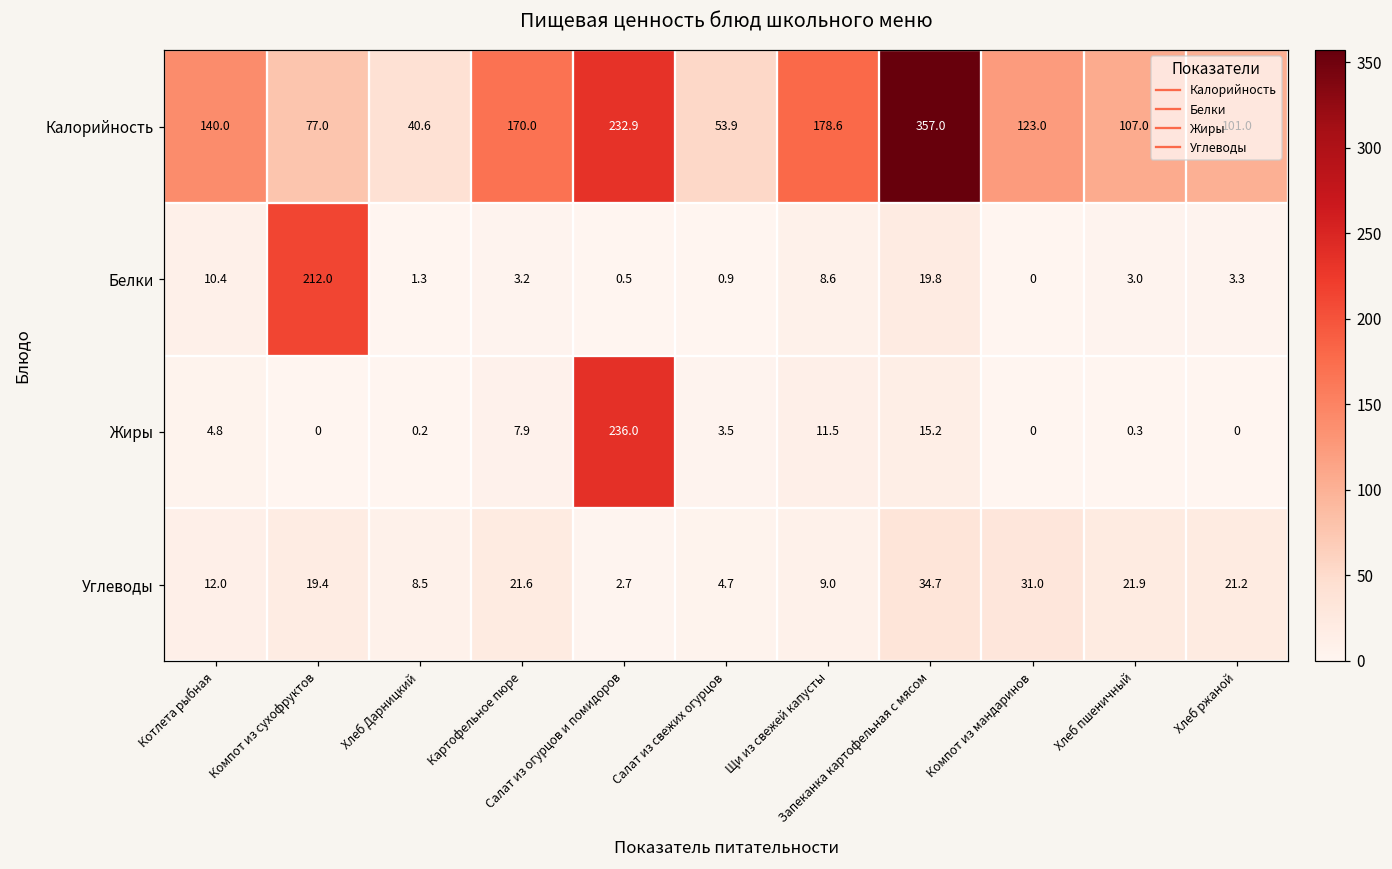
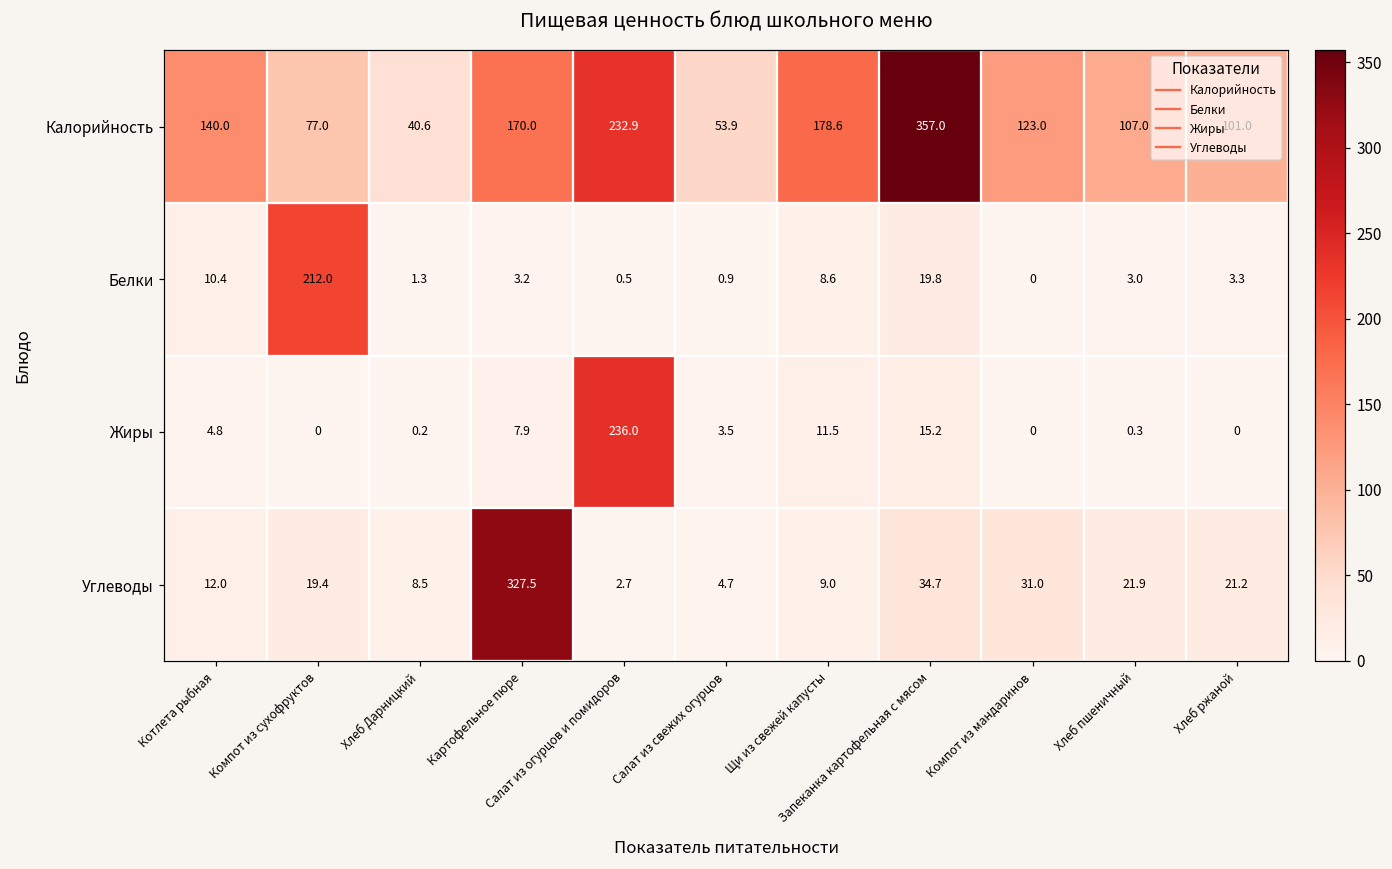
Углеводы, Картофельное пюре: 21.6 -> 327.5
